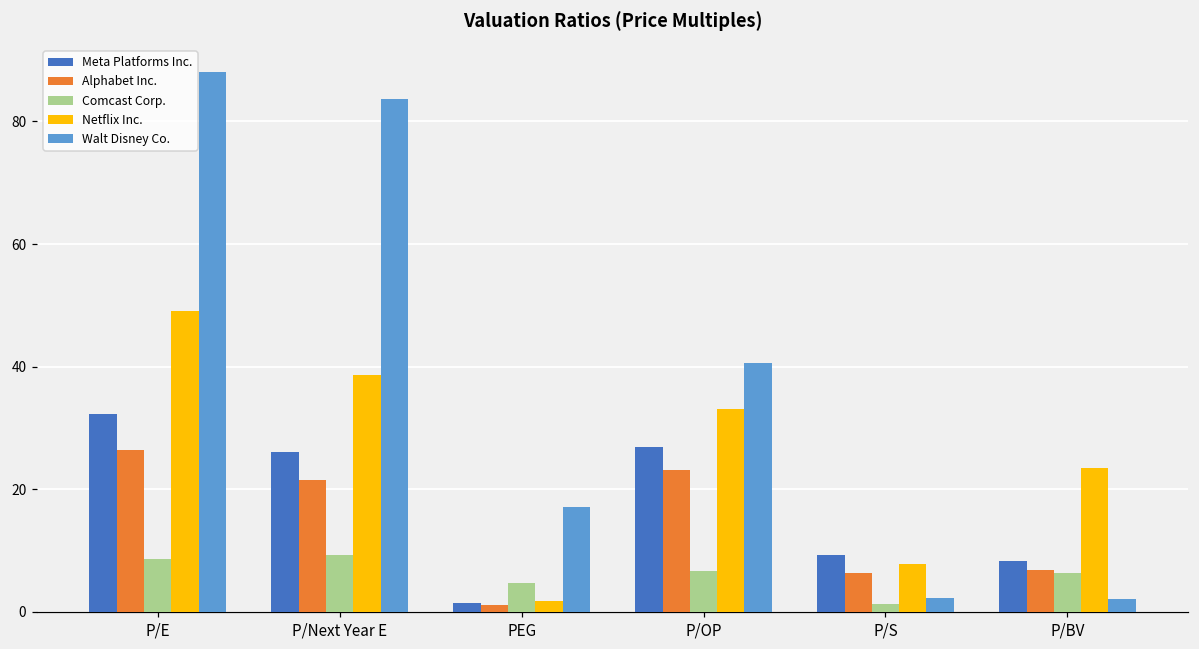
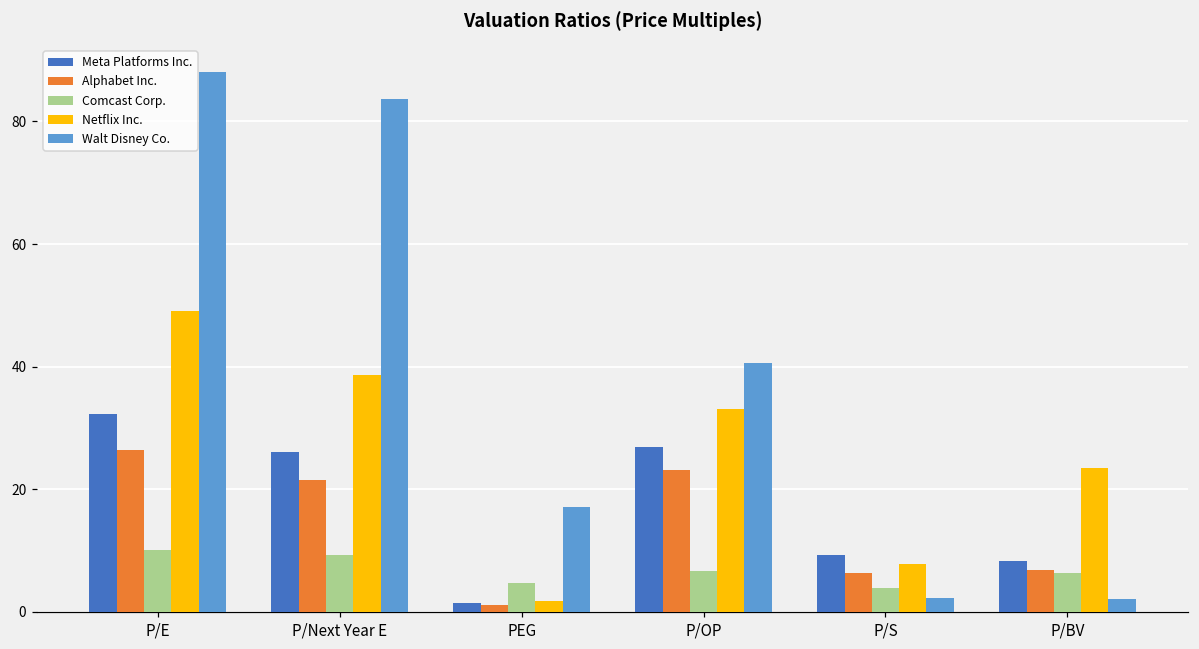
Comcast Corp., P/E: 9 -> 10
Comcast Corp., P/S: 1 -> 4
